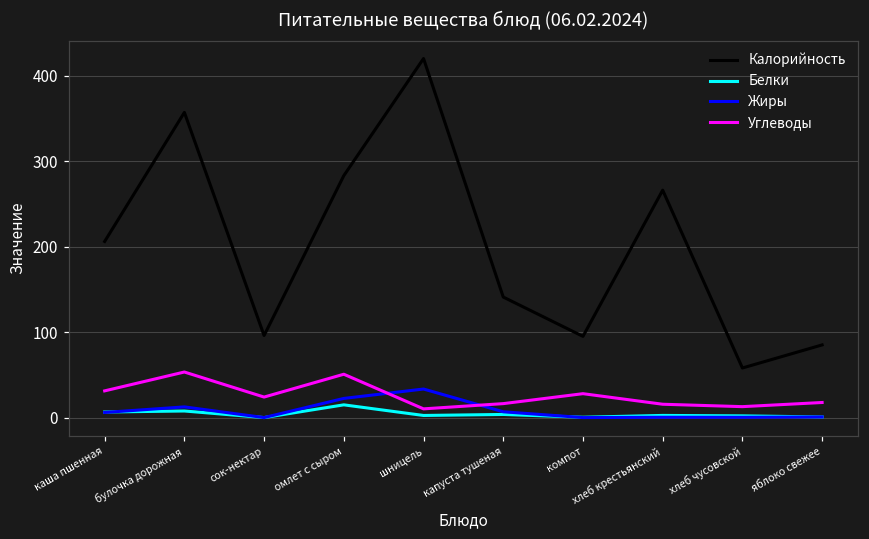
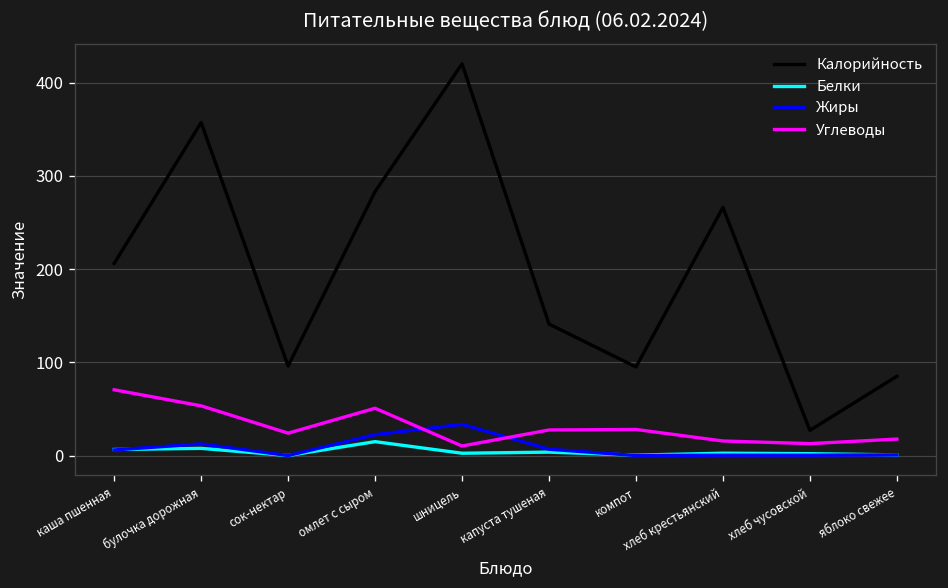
Углеводы, каша пшенная: 30 -> 70
Углеводы, капуста тушеная: 20 -> 30
Калорийность, хлеб чусовской: 60 -> 30
